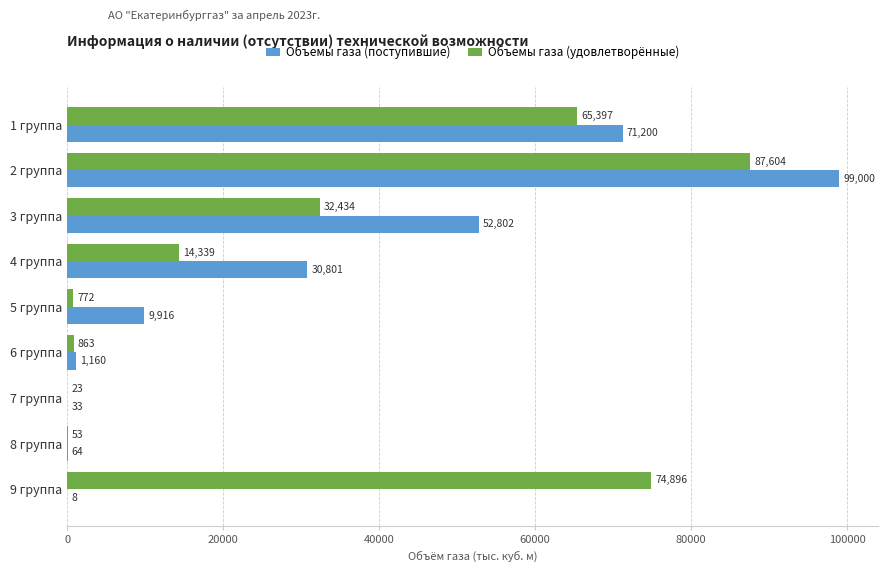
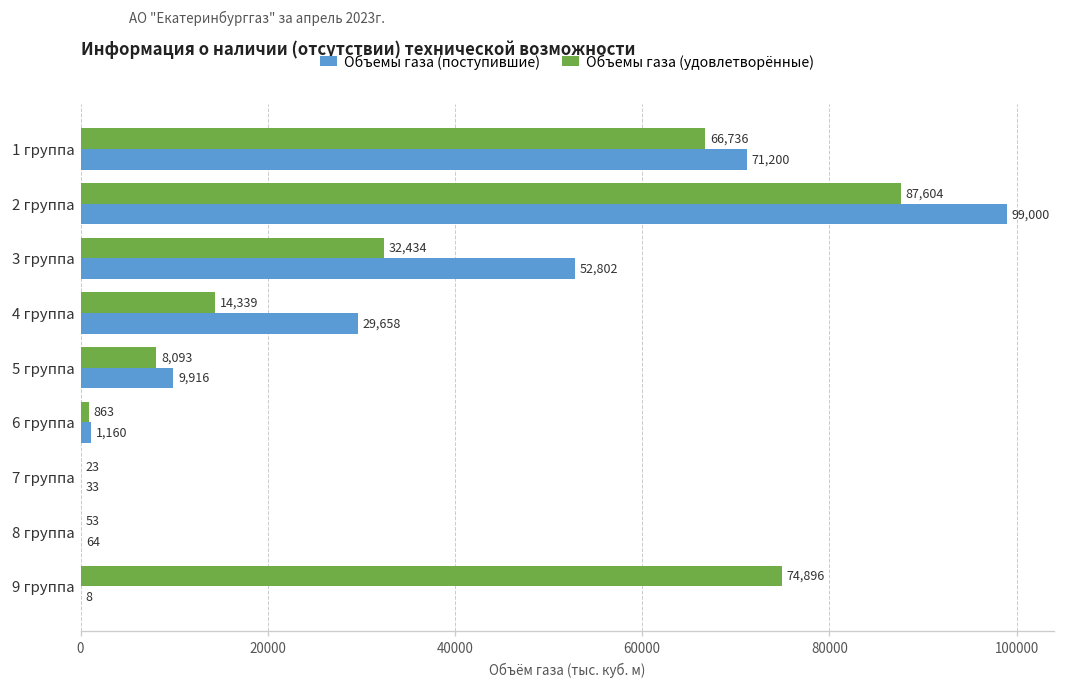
Объемы газа (удовлетворённые), 1 группа: 65,397 -> 66,736
Объемы газа (поступившие), 4 группа: 30,801 -> 29,658
Объемы газа (удовлетворённые), 5 группа: 772 -> 8,093
